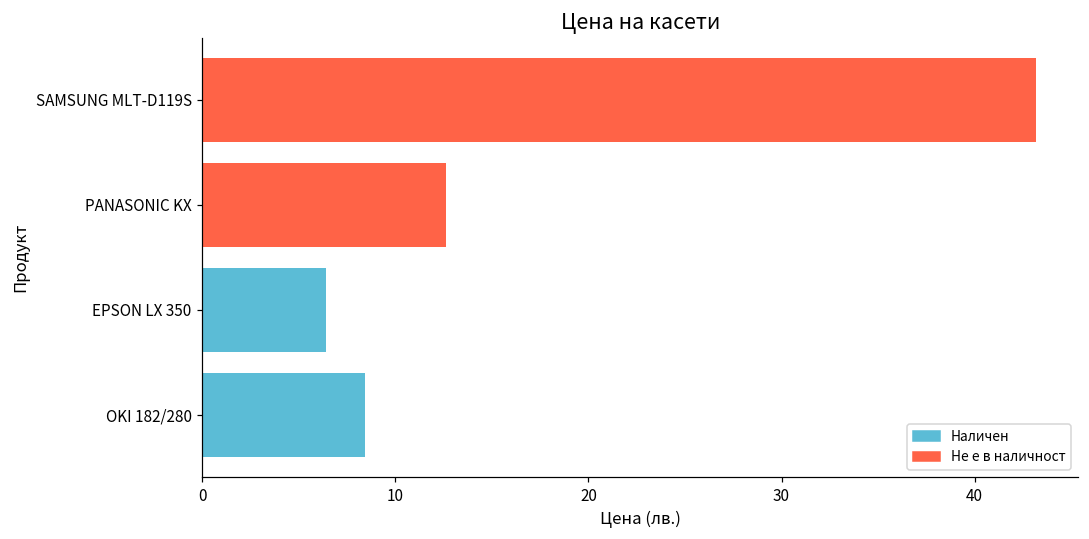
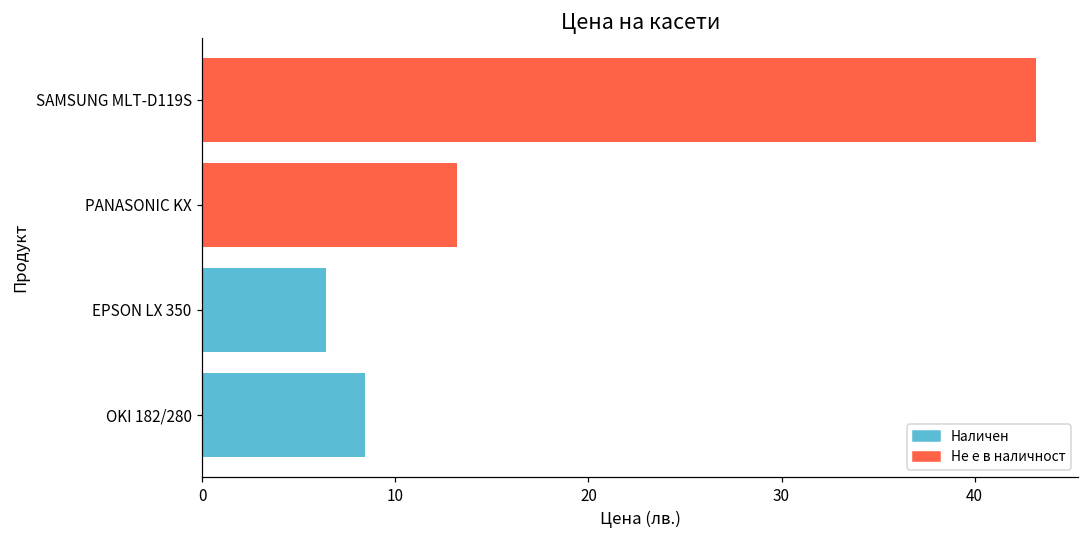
PANASONIC KX: 12.6 -> 13.2
